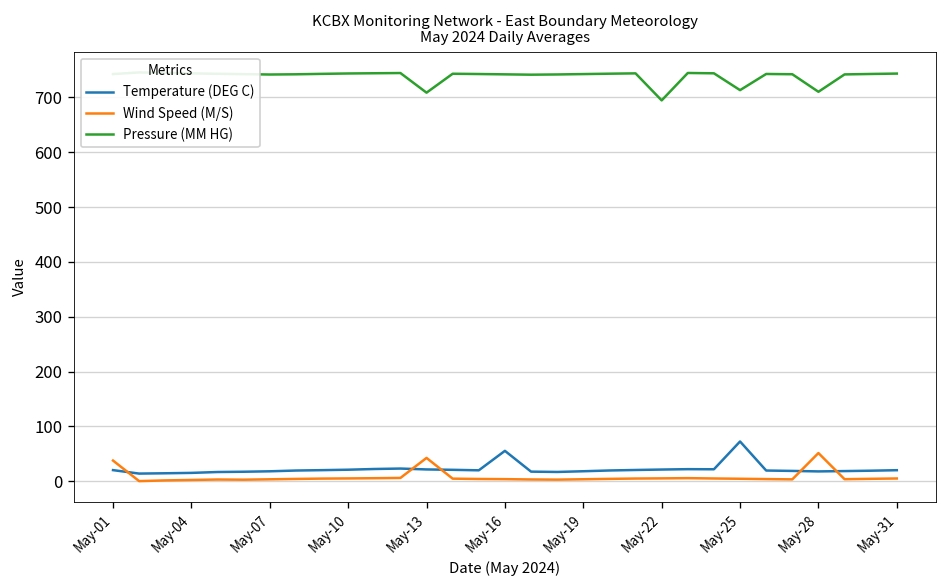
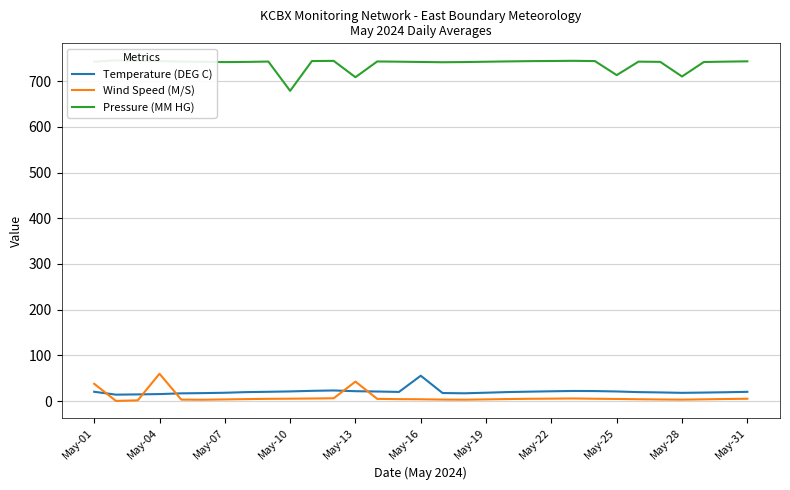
Wind Speed (M/S), May-04: 0 -> 60
Pressure (MM HG), May-10: 740 -> 680
Pressure (MM HG), May-22: 690 -> 740
Temperature (DEG C), May-25: 70 -> 20
Wind Speed (M/S), May-28: 50 -> 0
